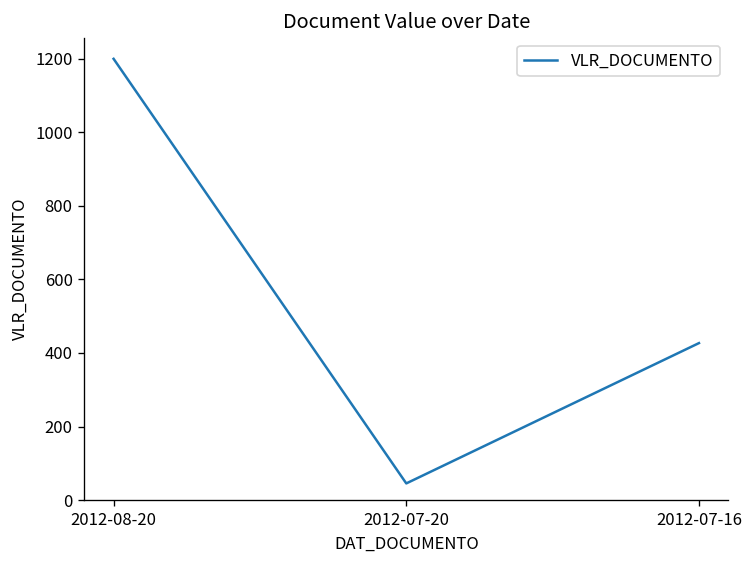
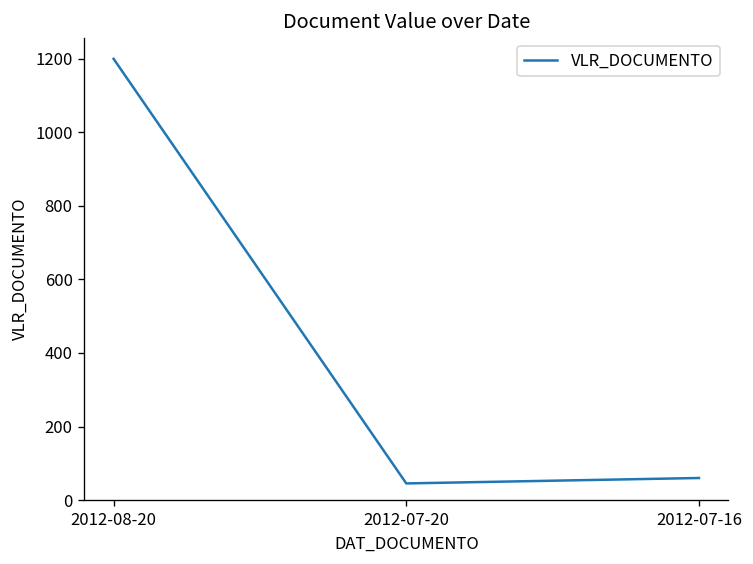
2012-07-16: 430 -> 60
